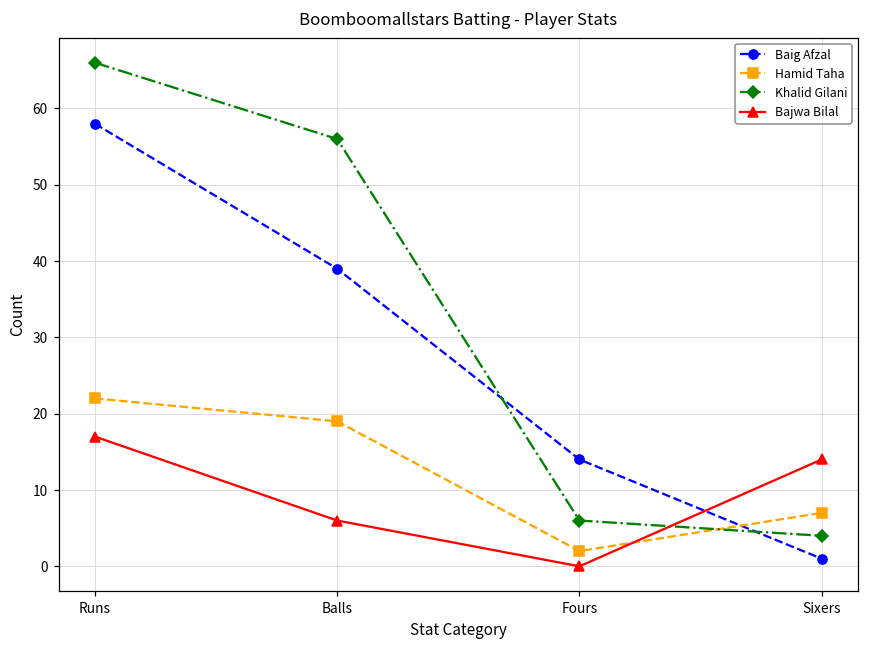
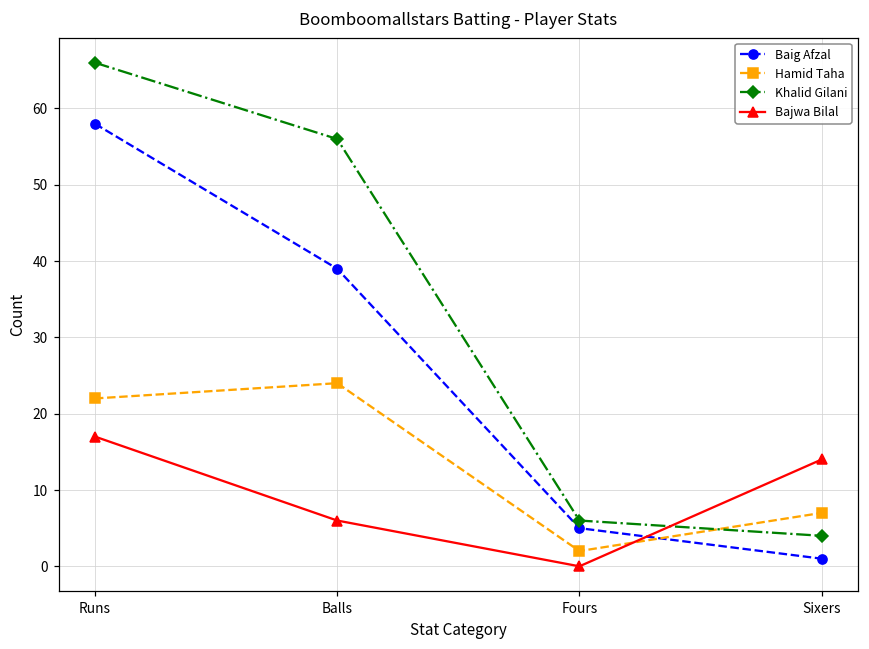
Hamid Taha, Balls: 19 -> 24
Baig Afzal, Fours: 14 -> 5
